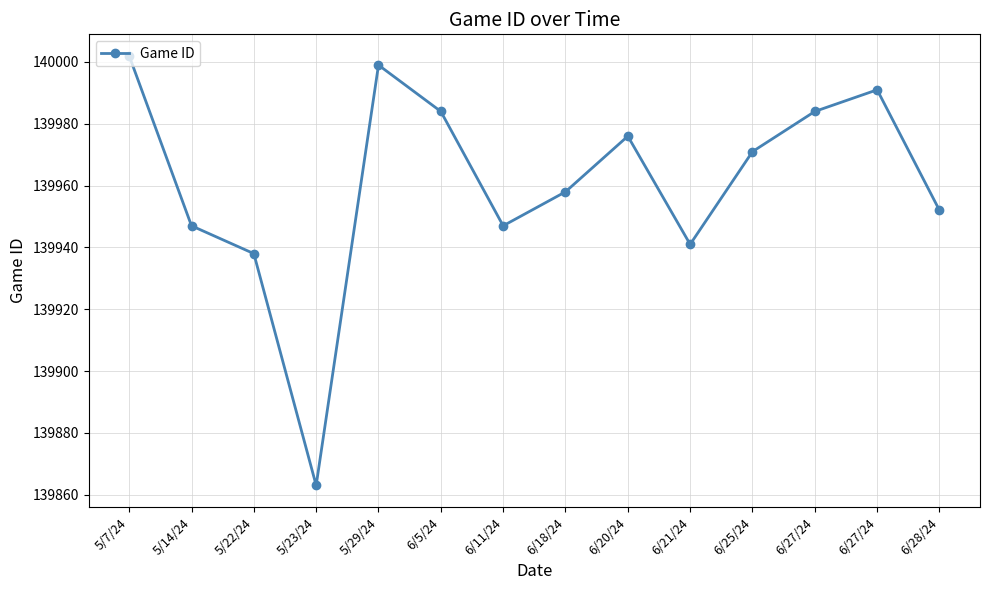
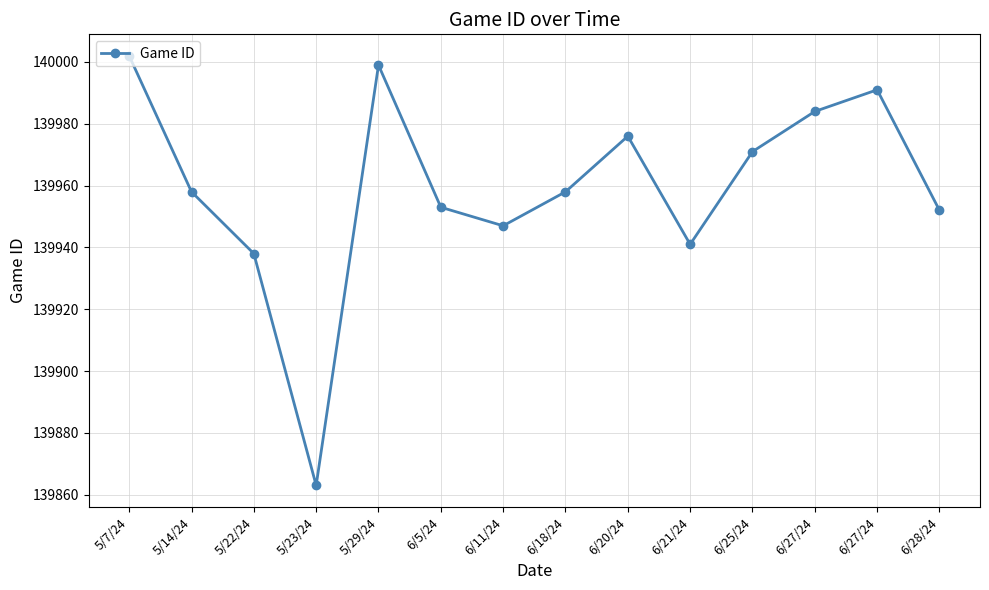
5/14/24: 139947 -> 139958
6/5/24: 139984 -> 139953
